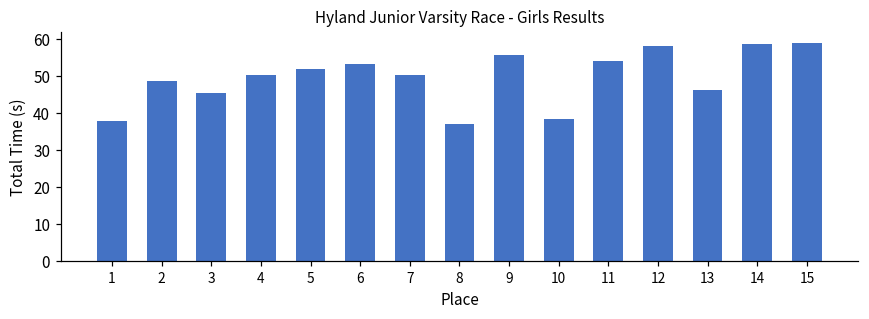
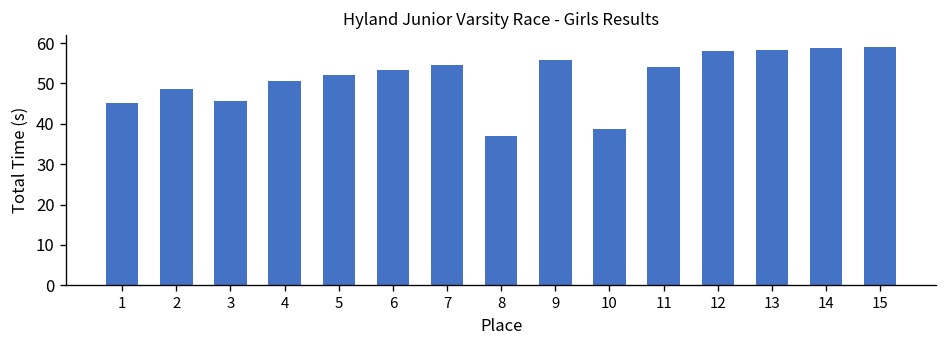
1: 38 -> 45
7: 50 -> 55
13: 46 -> 58
